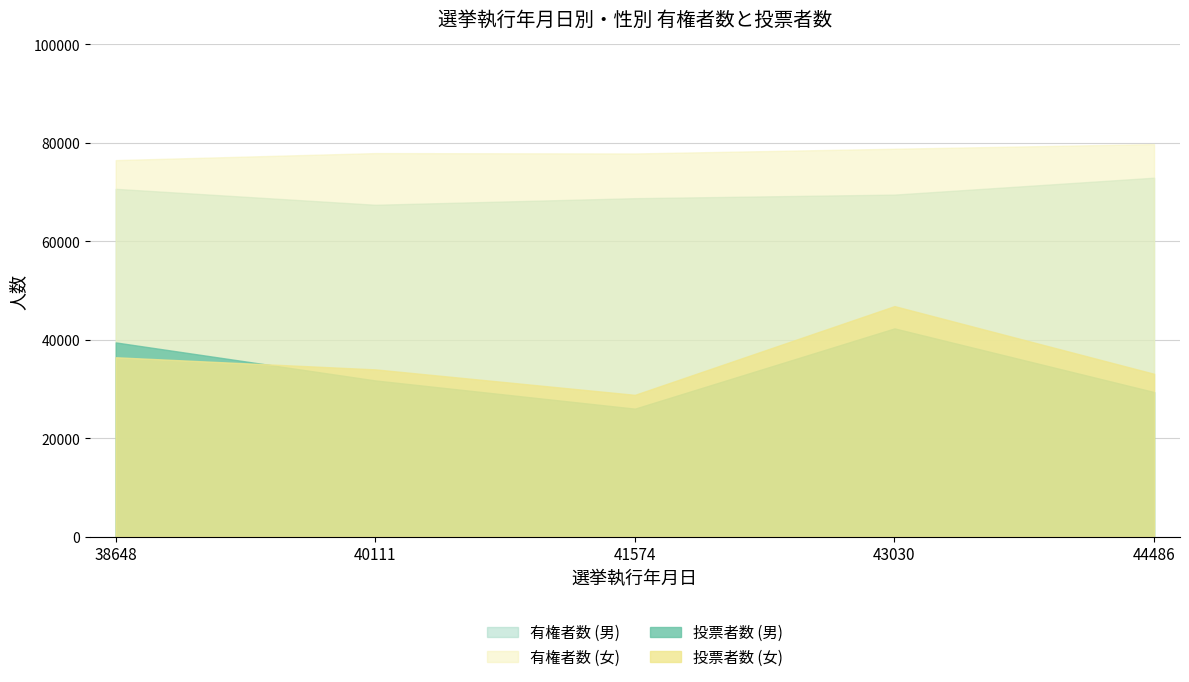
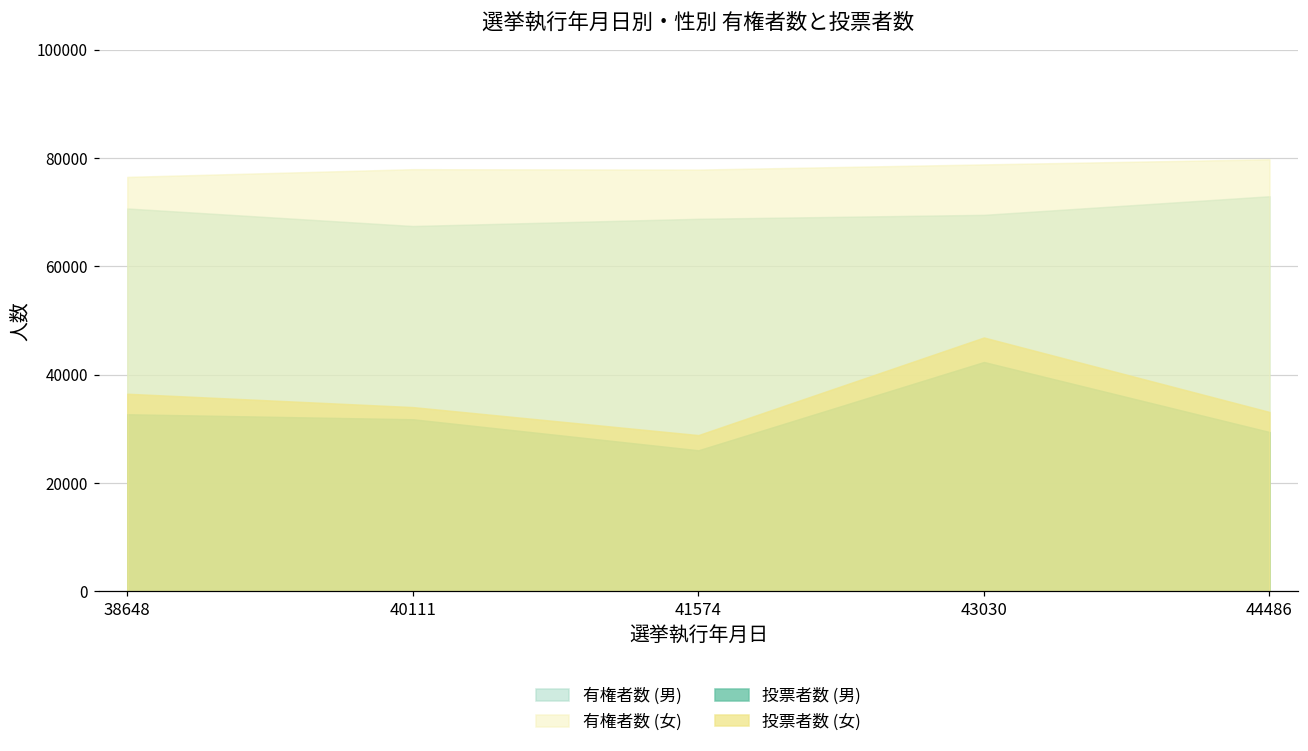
投票者数 (男), 38648: 39000 -> 33000
